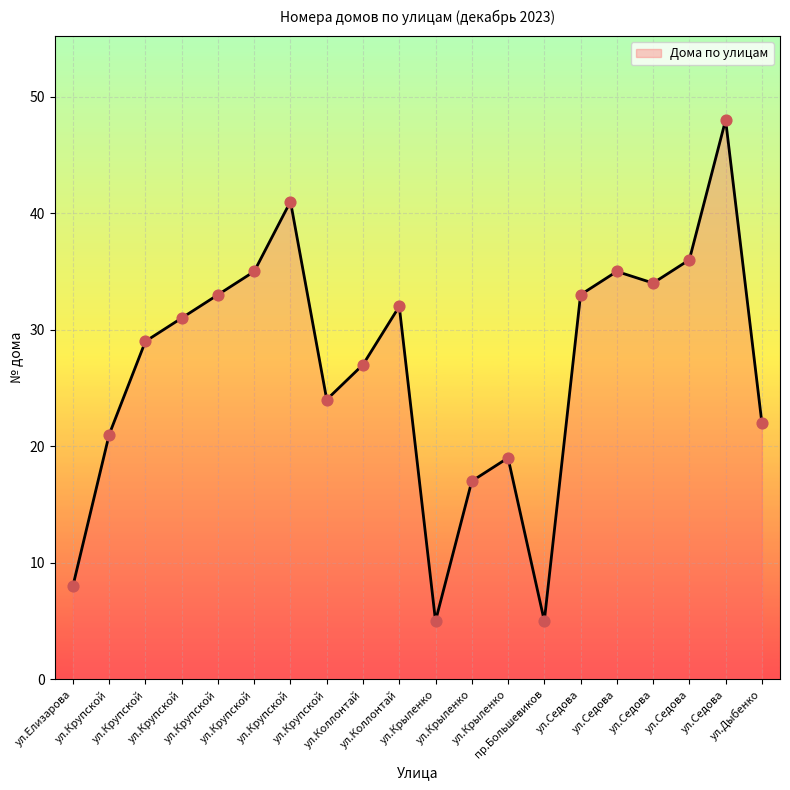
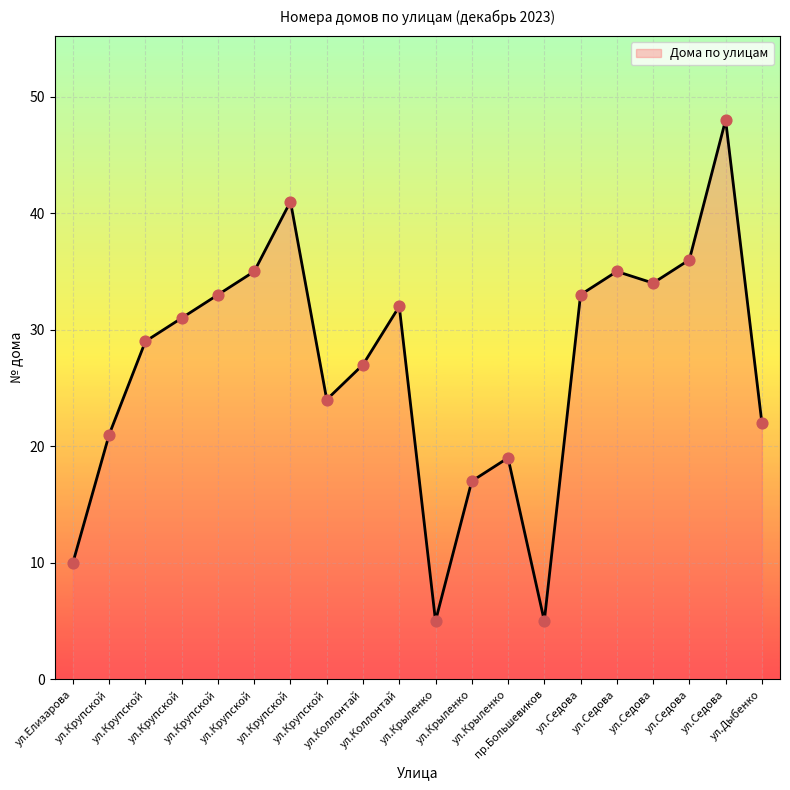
ул.Елизарова: 8 -> 10
